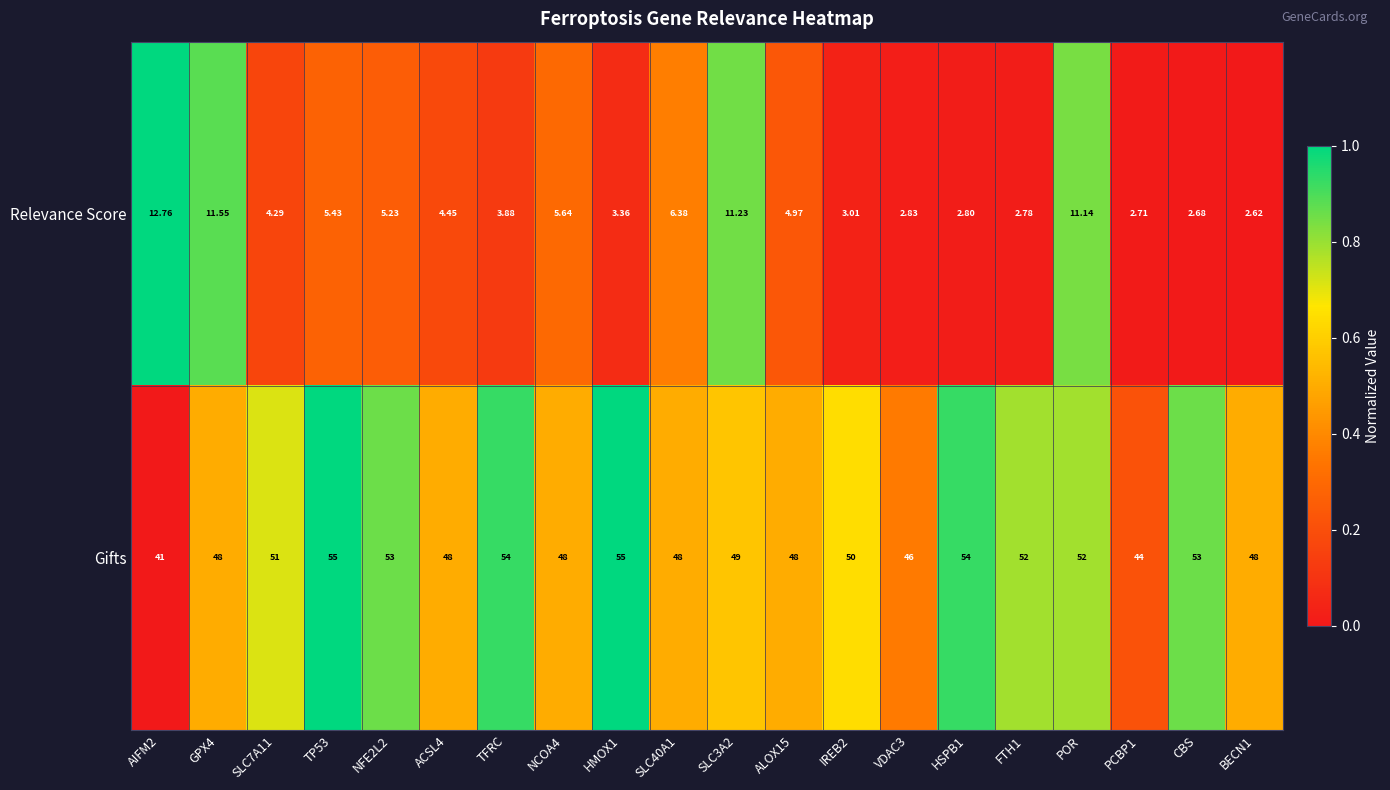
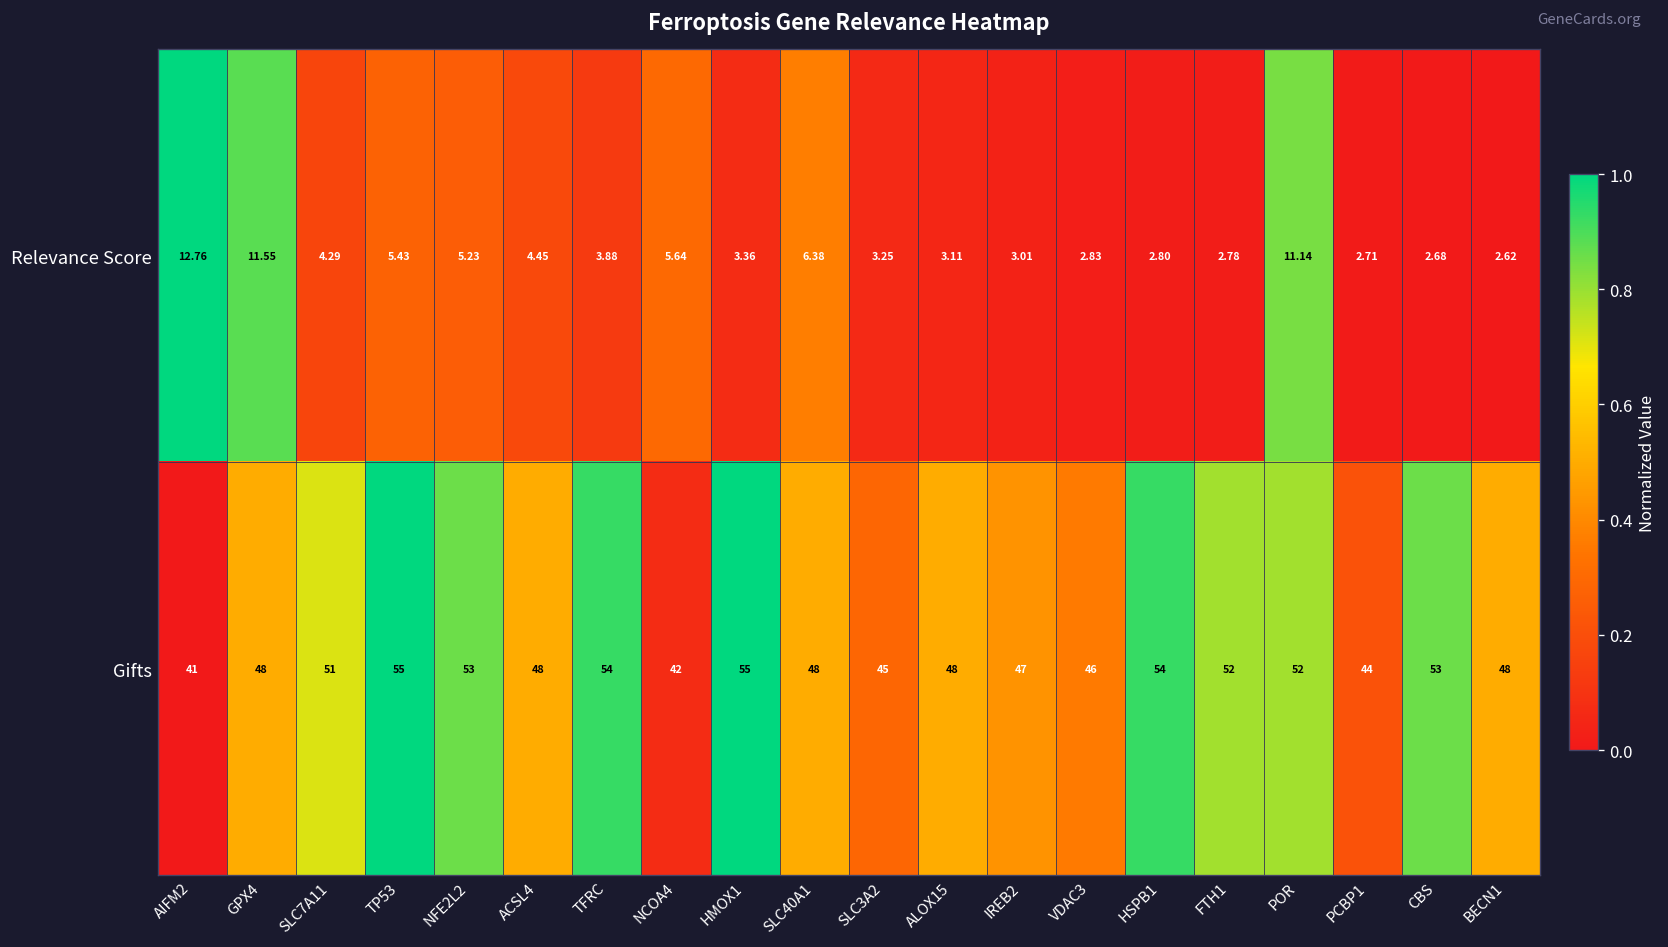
Relevance Score, SLC3A2: 11.23 -> 3.25
Relevance Score, ALOX15: 4.97 -> 3.11
Gifts, NCOA4: 48 -> 42
Gifts, SLC3A2: 49 -> 45
Gifts, IREB2: 50 -> 47
